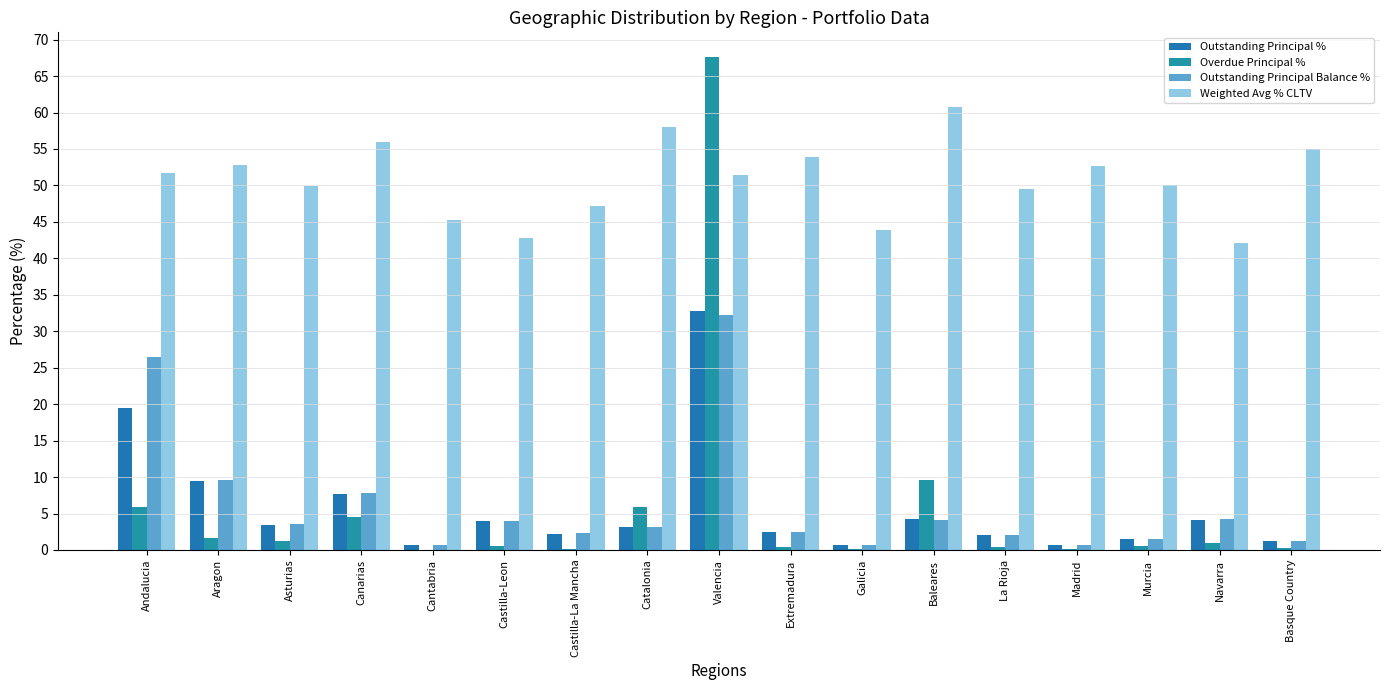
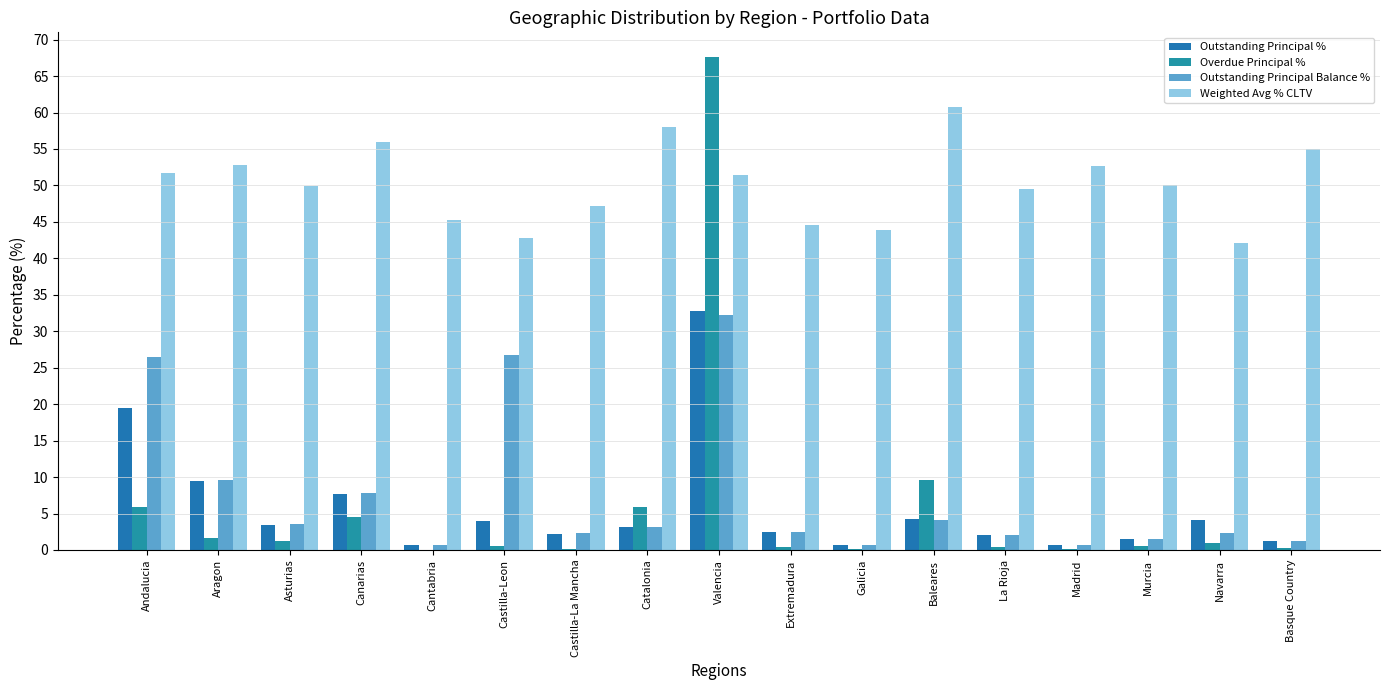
Outstanding Principal Balance %, Castilla-Leon: 4 -> 27
Weighted Avg % CLTV, Extremadura: 54 -> 45
Outstanding Principal Balance %, Navarra: 4 -> 2
